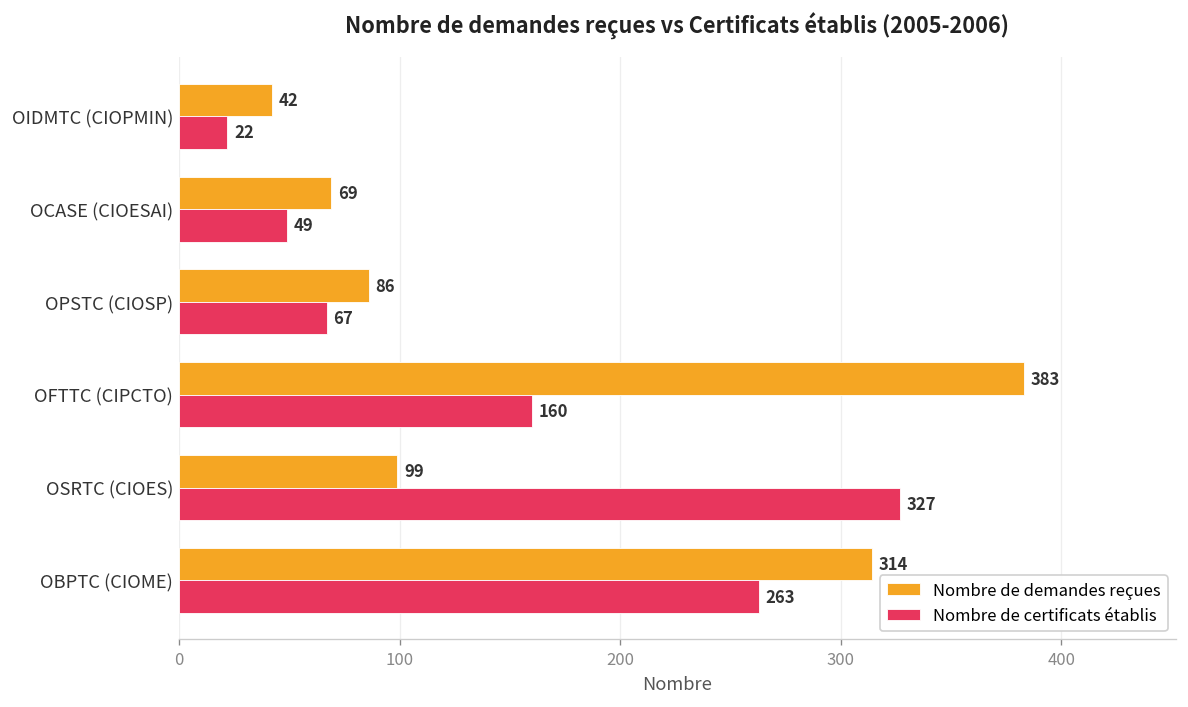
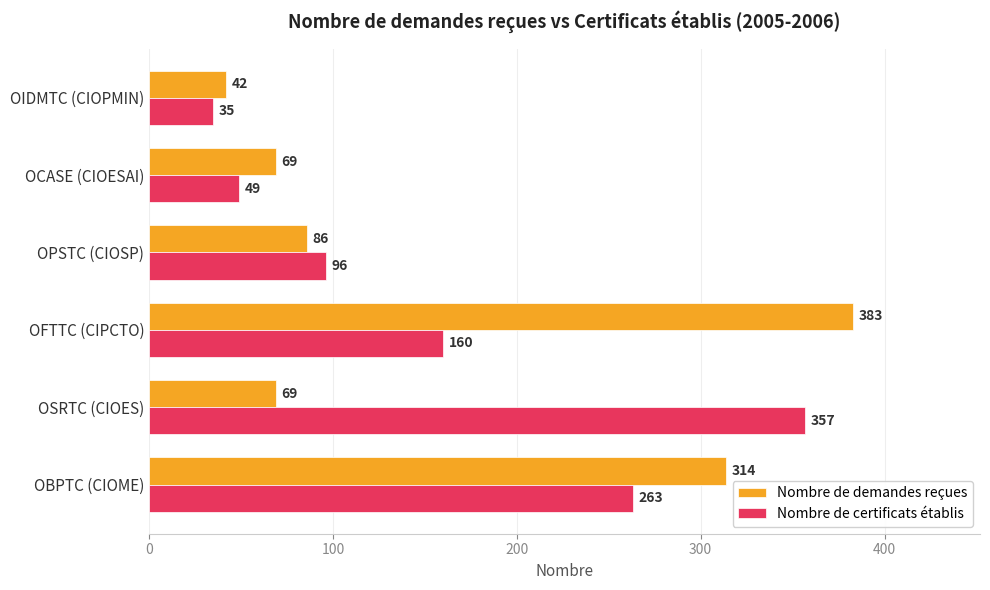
Nombre de certificats établis, OIDMTC (CIOPMIN): 22 -> 35
Nombre de certificats établis, OPSTC (CIOSP): 67 -> 96
Nombre de demandes reçues, OSRTC (CIOES): 99 -> 69
Nombre de certificats établis, OSRTC (CIOES): 327 -> 357
